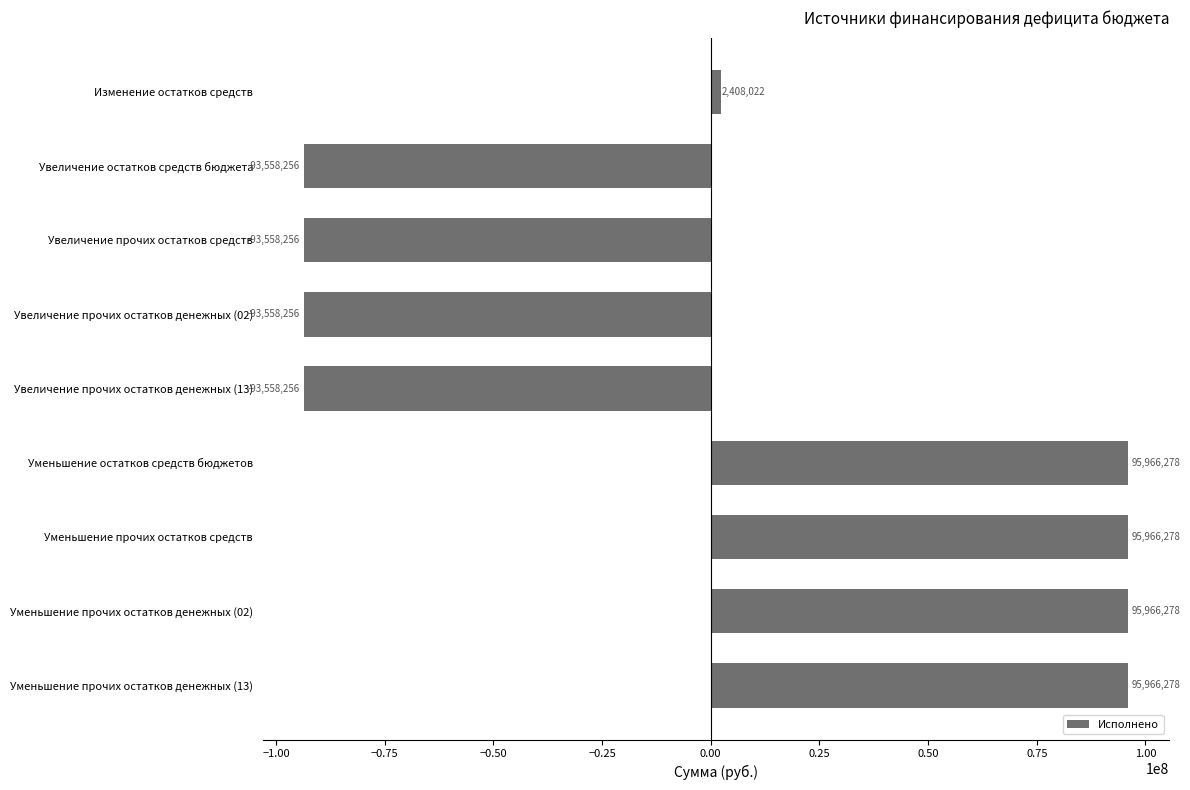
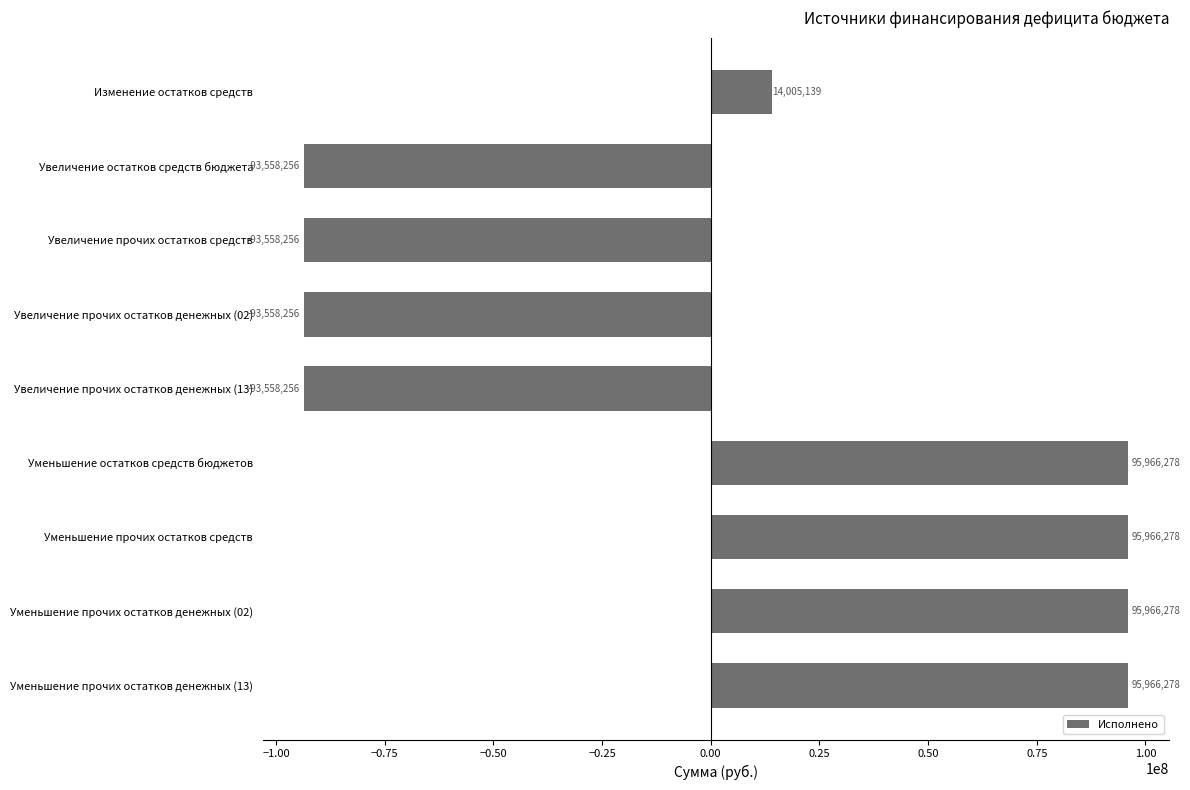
Изменение остатков средств: 2,408,022 -> 14,005,139
